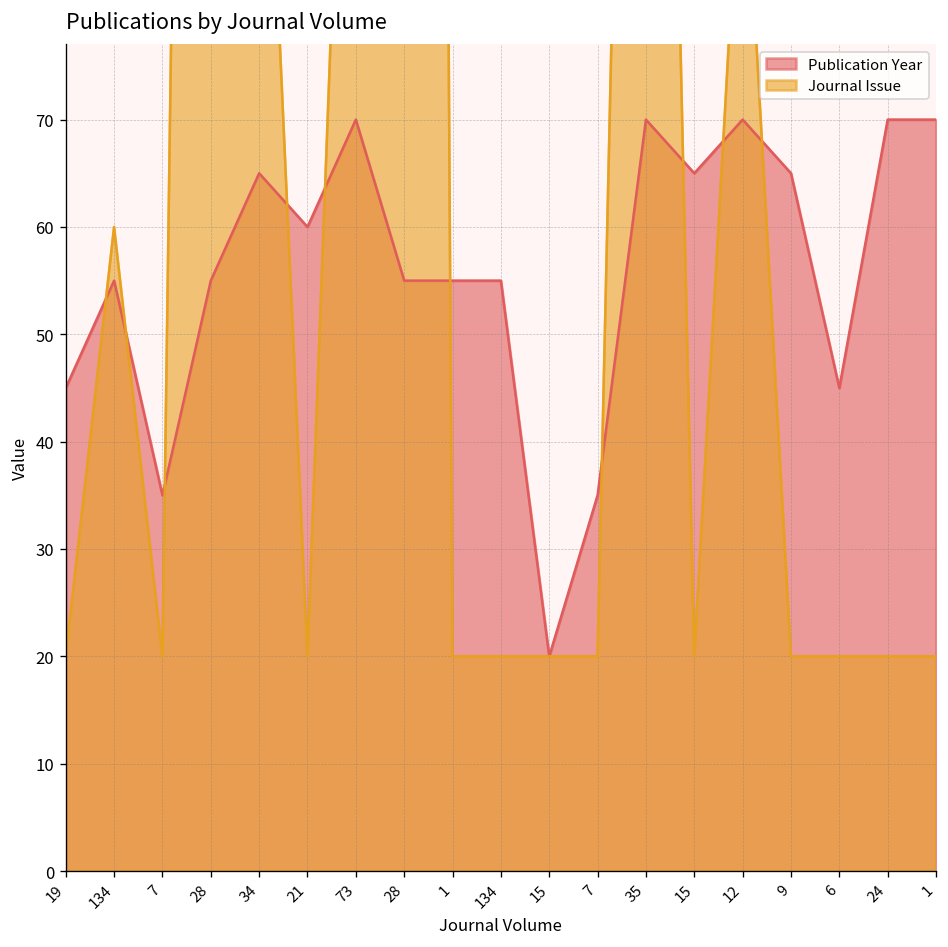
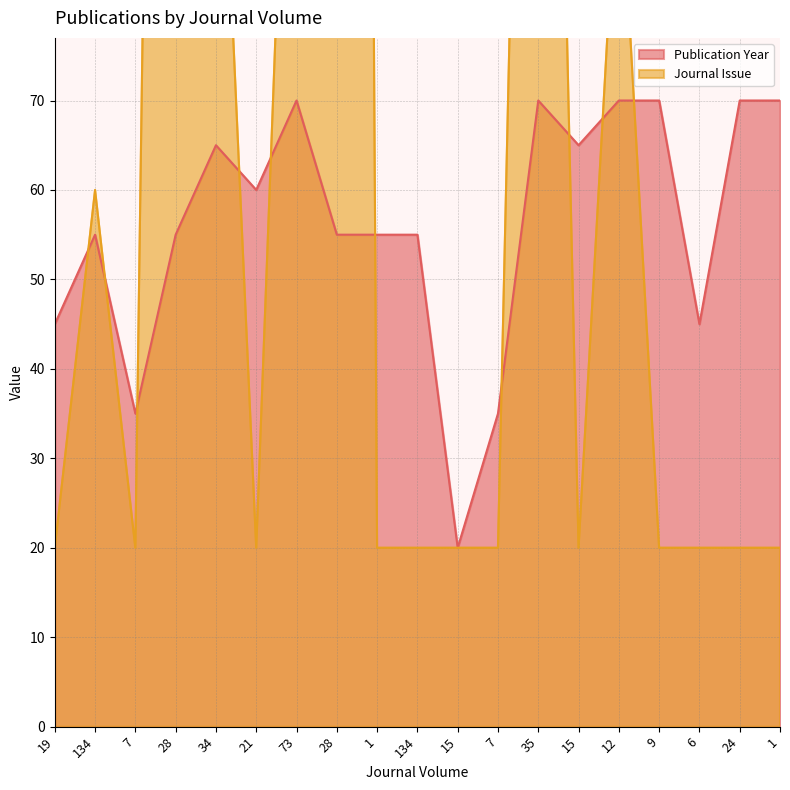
Publication Year, 9: 65 -> 70
